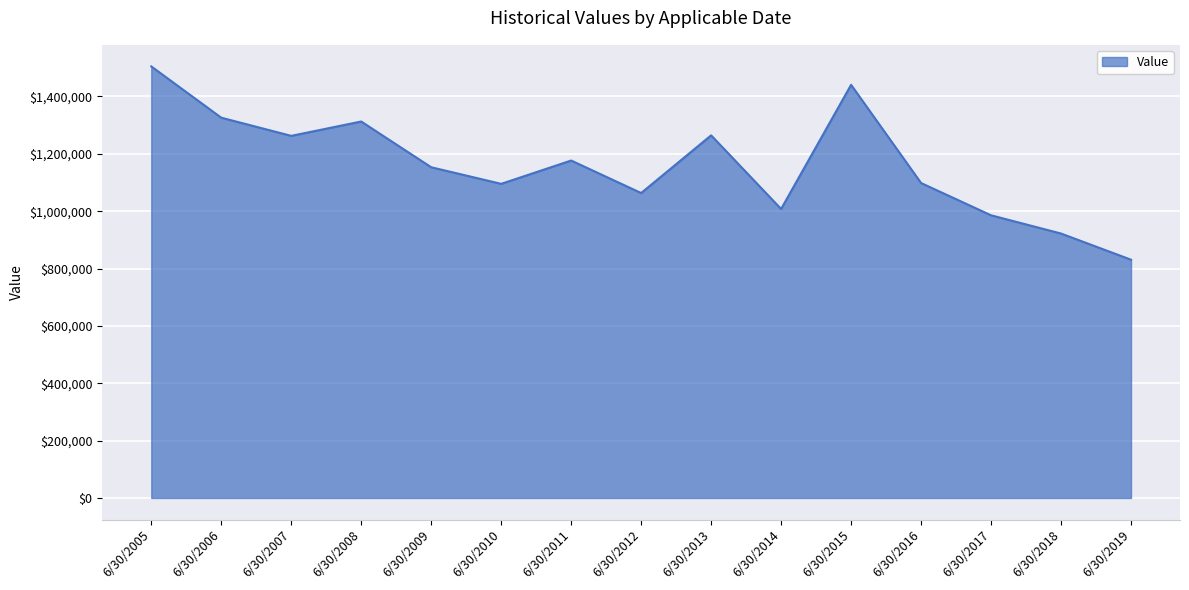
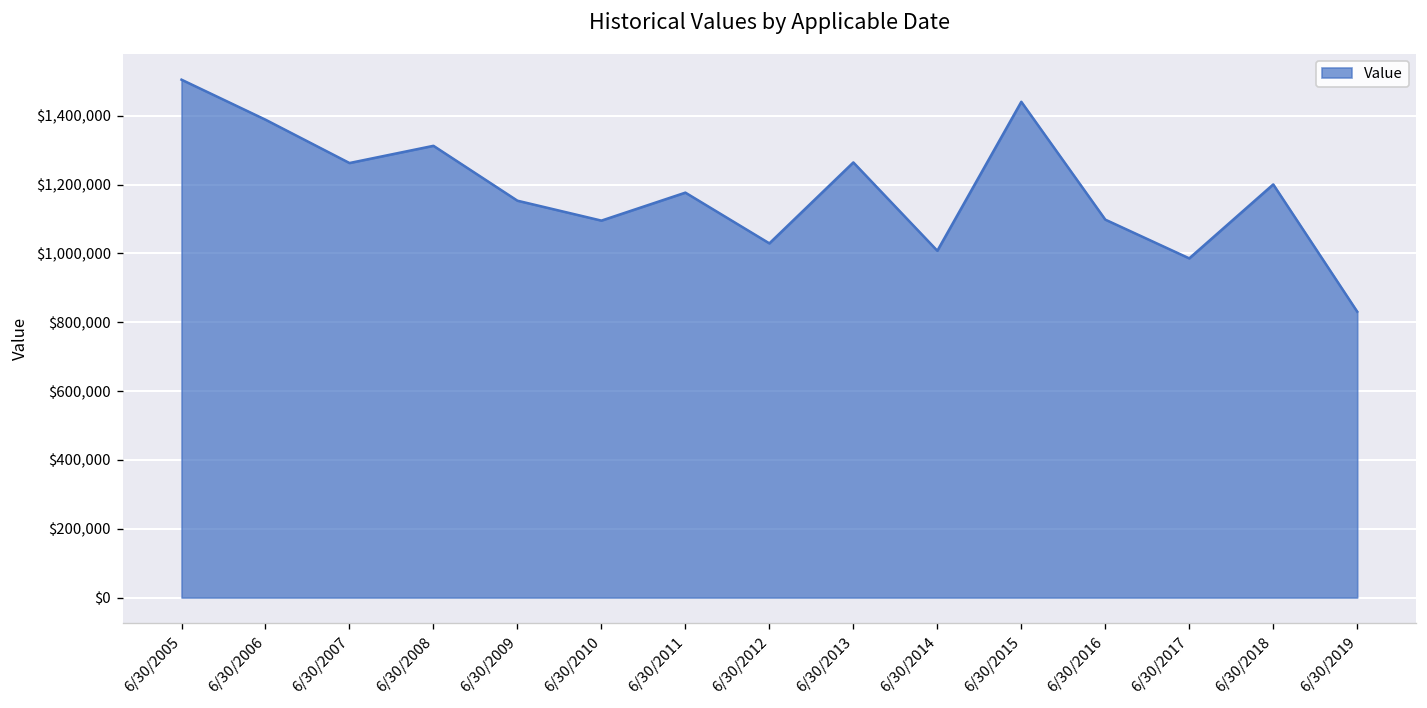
6/30/2006: $1,330,000 -> $1,390,000
6/30/2012: $1,060,000 -> $1,030,000
6/30/2018: $920,000 -> $1,200,000
